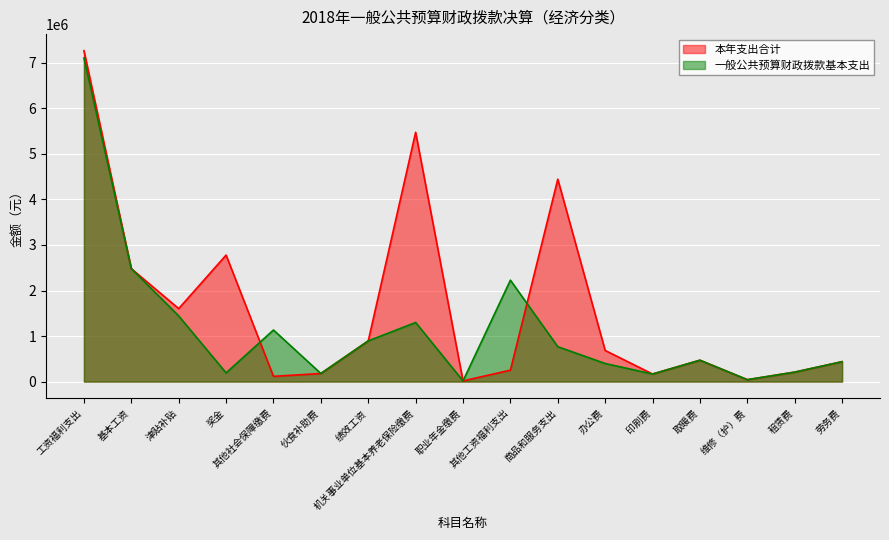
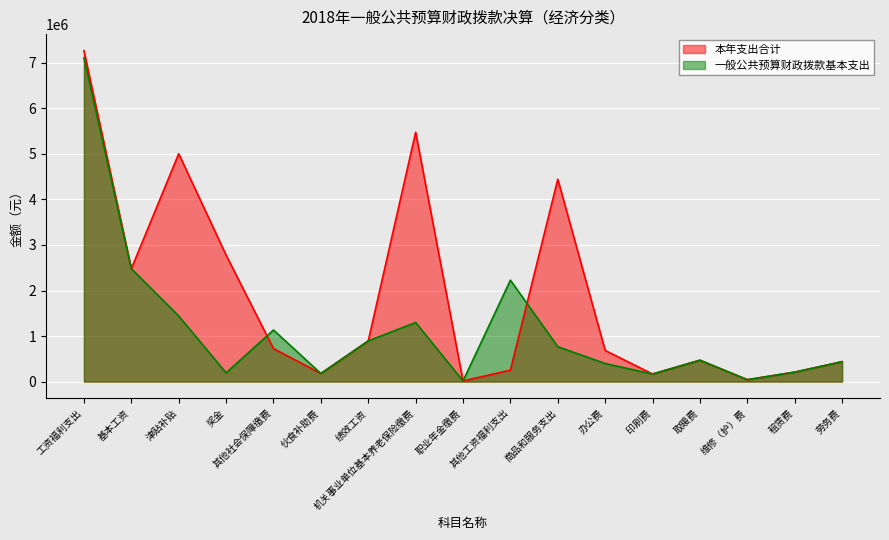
本年支出合计, 津贴补贴: 1600000 -> 5000000
本年支出合计, 其他社会保障缴费: 100000 -> 700000
